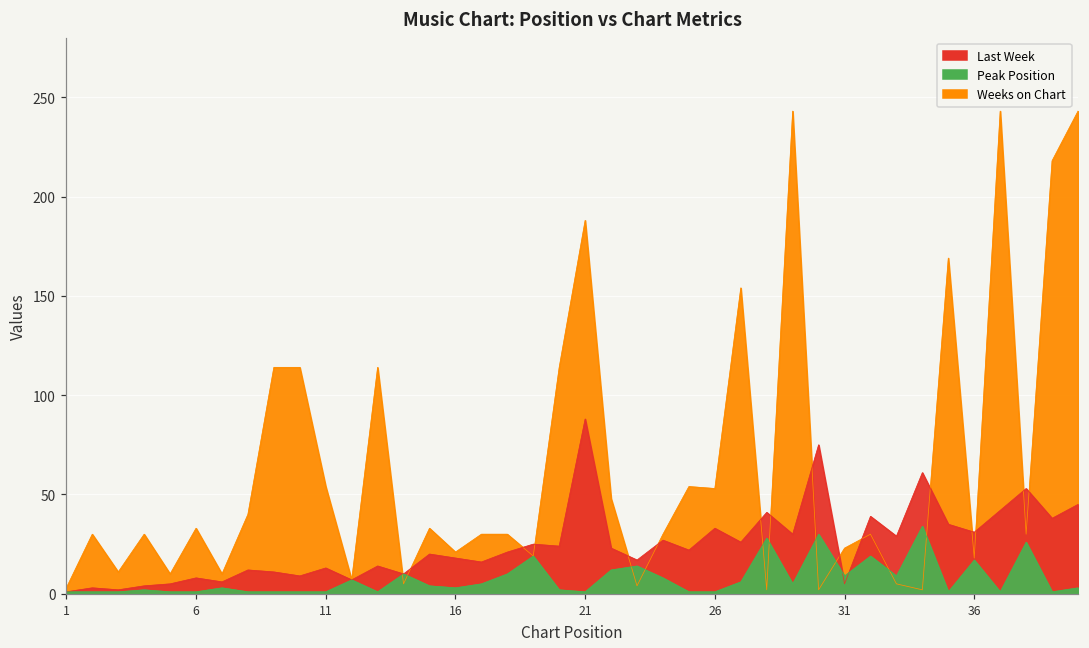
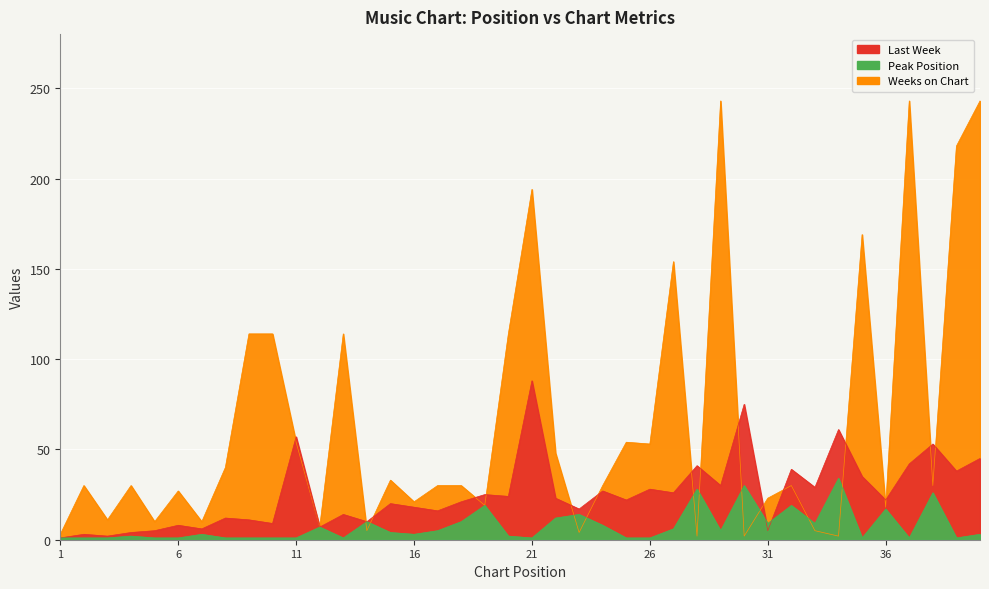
Weeks on Chart, 6: 33 -> 27
Last Week, 11: 13 -> 57
Weeks on Chart, 21: 188 -> 194
Last Week, 26: 33 -> 28
Last Week, 36: 31 -> 22
